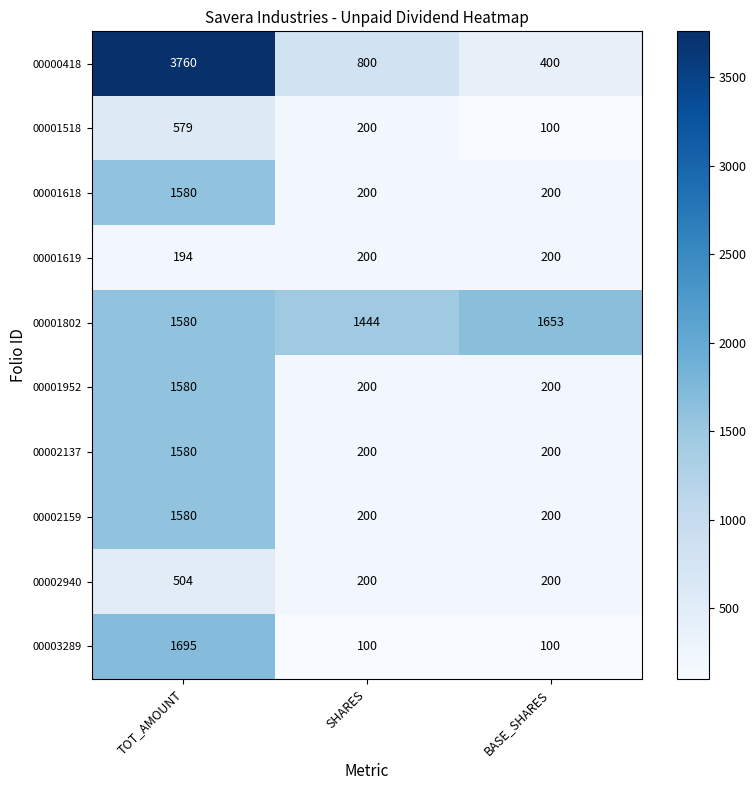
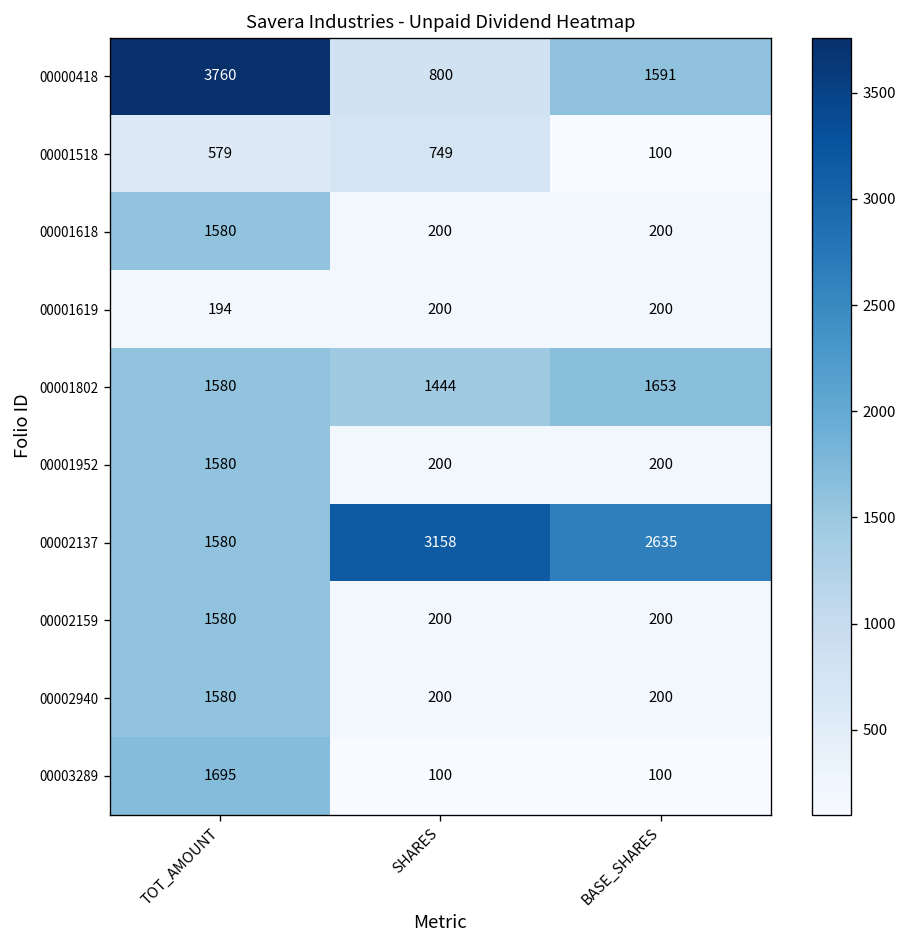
00000418, BASE_SHARES: 400 -> 1591
00001518, SHARES: 200 -> 749
00002137, SHARES: 200 -> 3158
00002137, BASE_SHARES: 200 -> 2635
00002940, TOT_AMOUNT: 504 -> 1580
